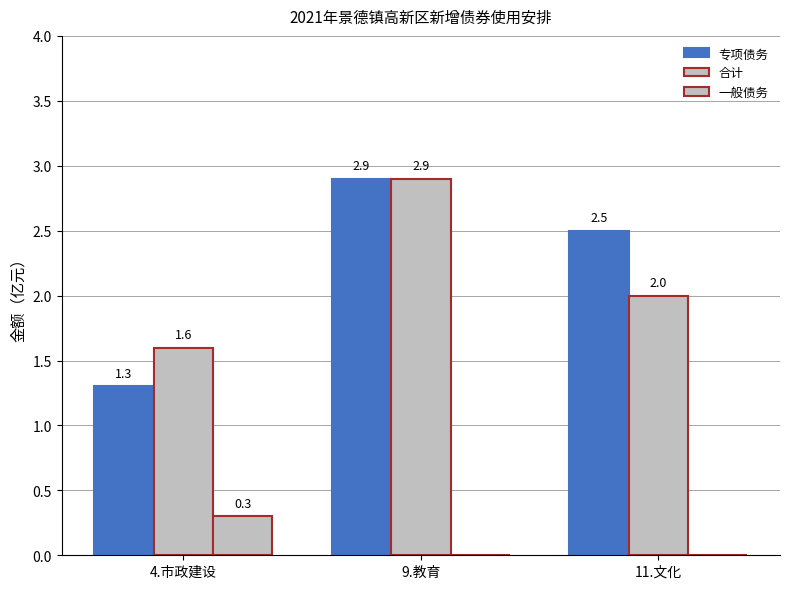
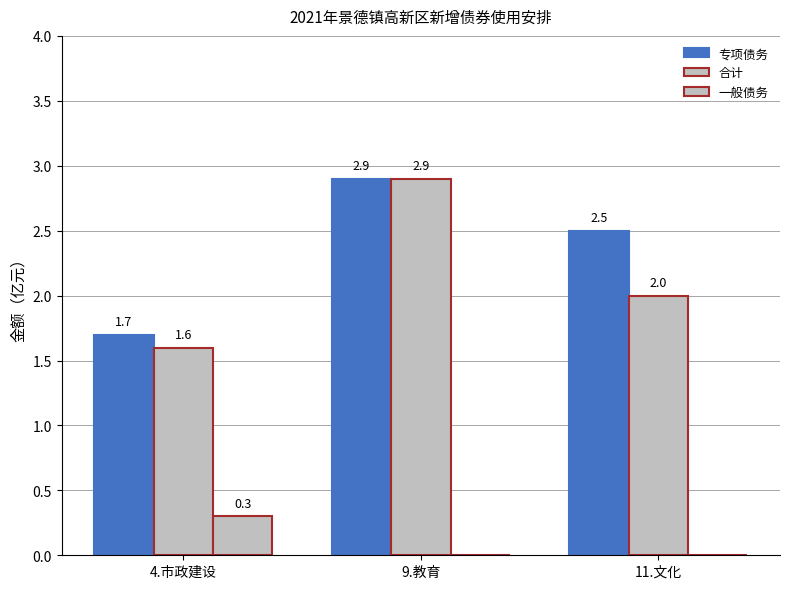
专项债务, 4.市政建设: 1.3 -> 1.7
